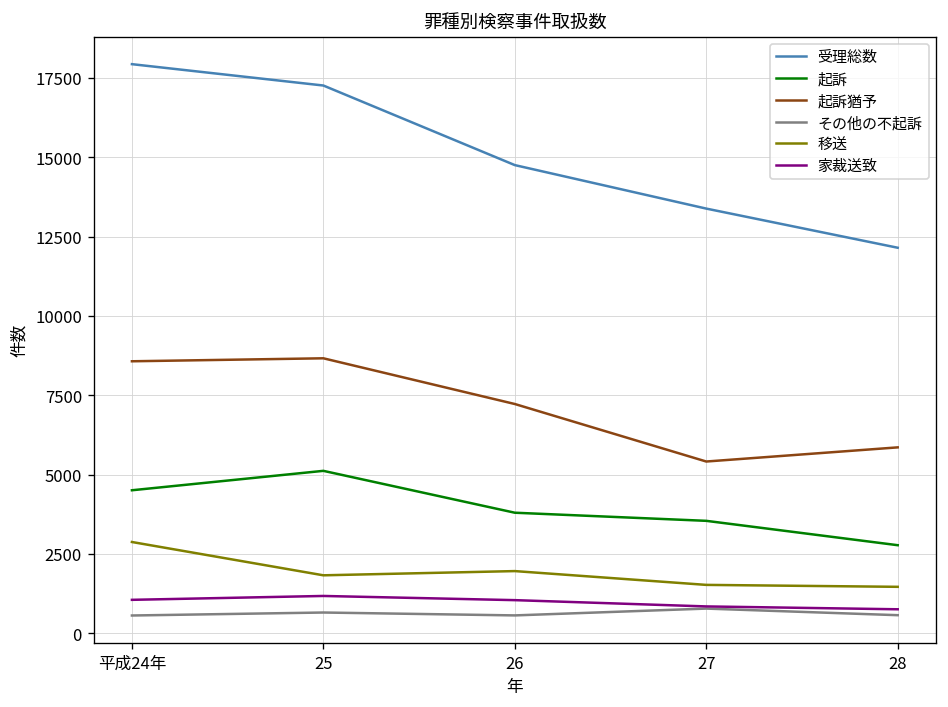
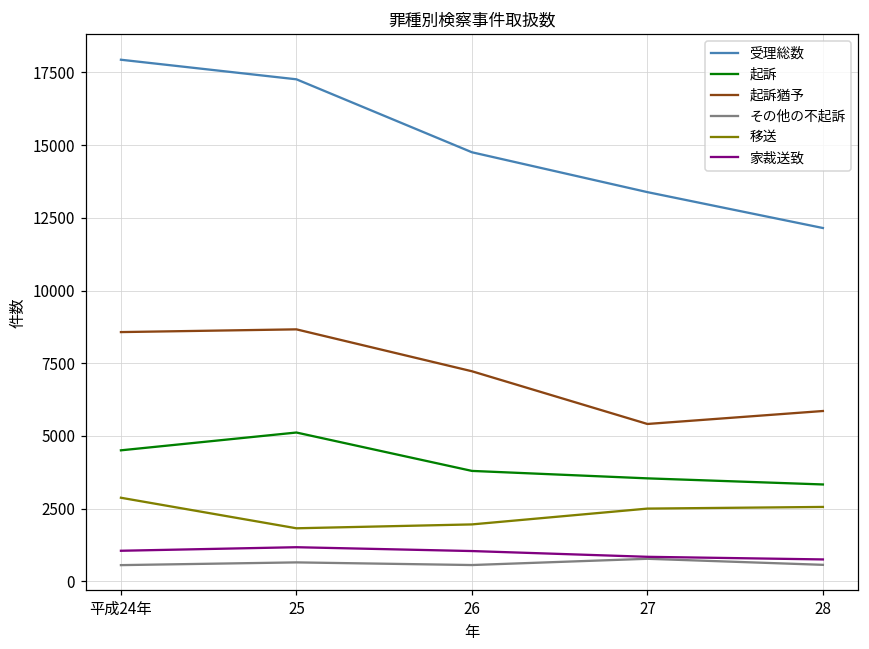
移送, 27: 1500 -> 2500
起訴, 28: 2800 -> 3300
移送, 28: 1500 -> 2600
